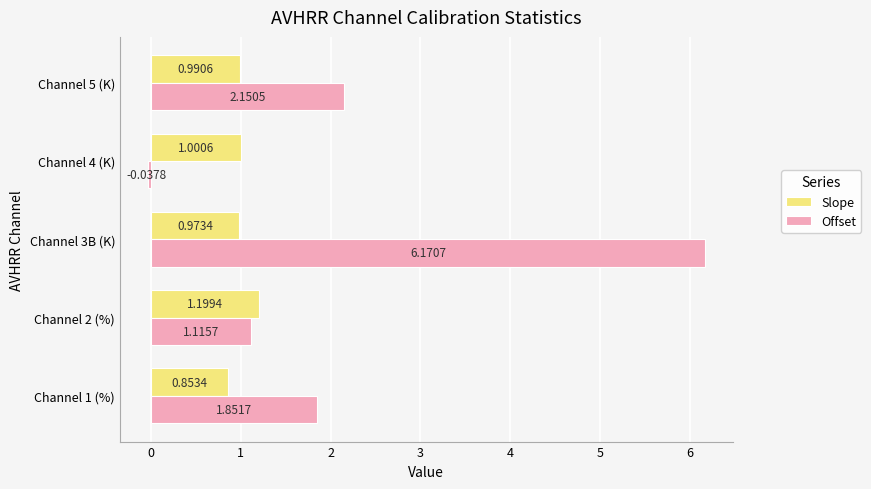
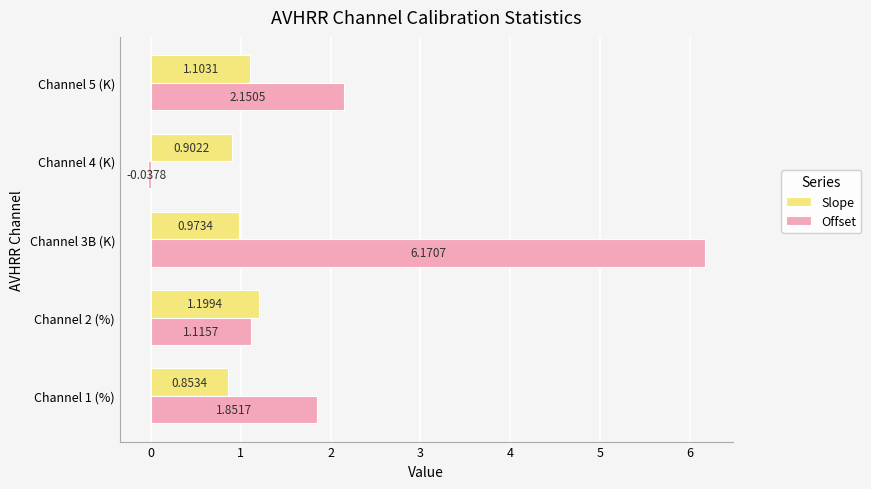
Slope, Channel 5 (K): 0.9906 -> 1.1031
Slope, Channel 4 (K): 1.0006 -> 0.9022
